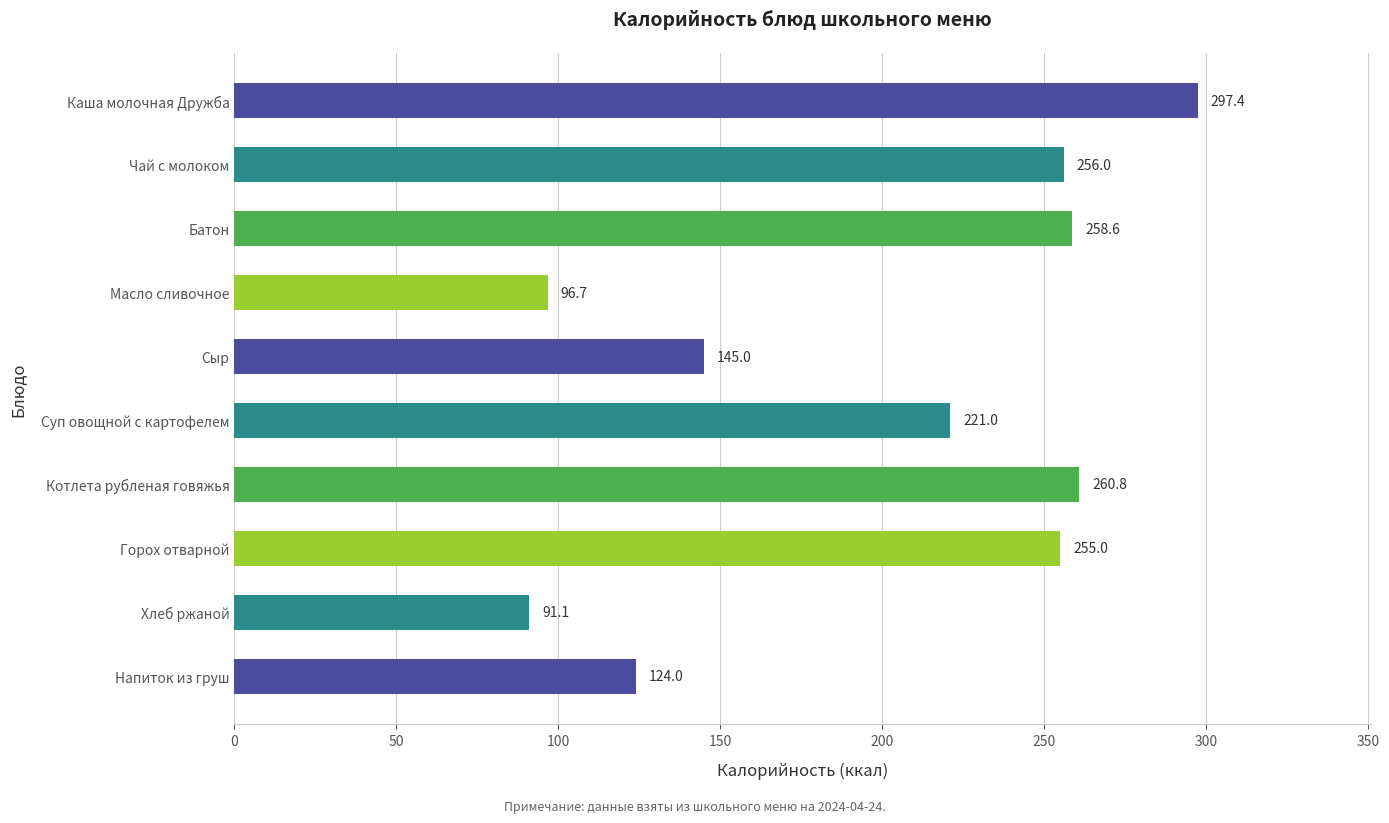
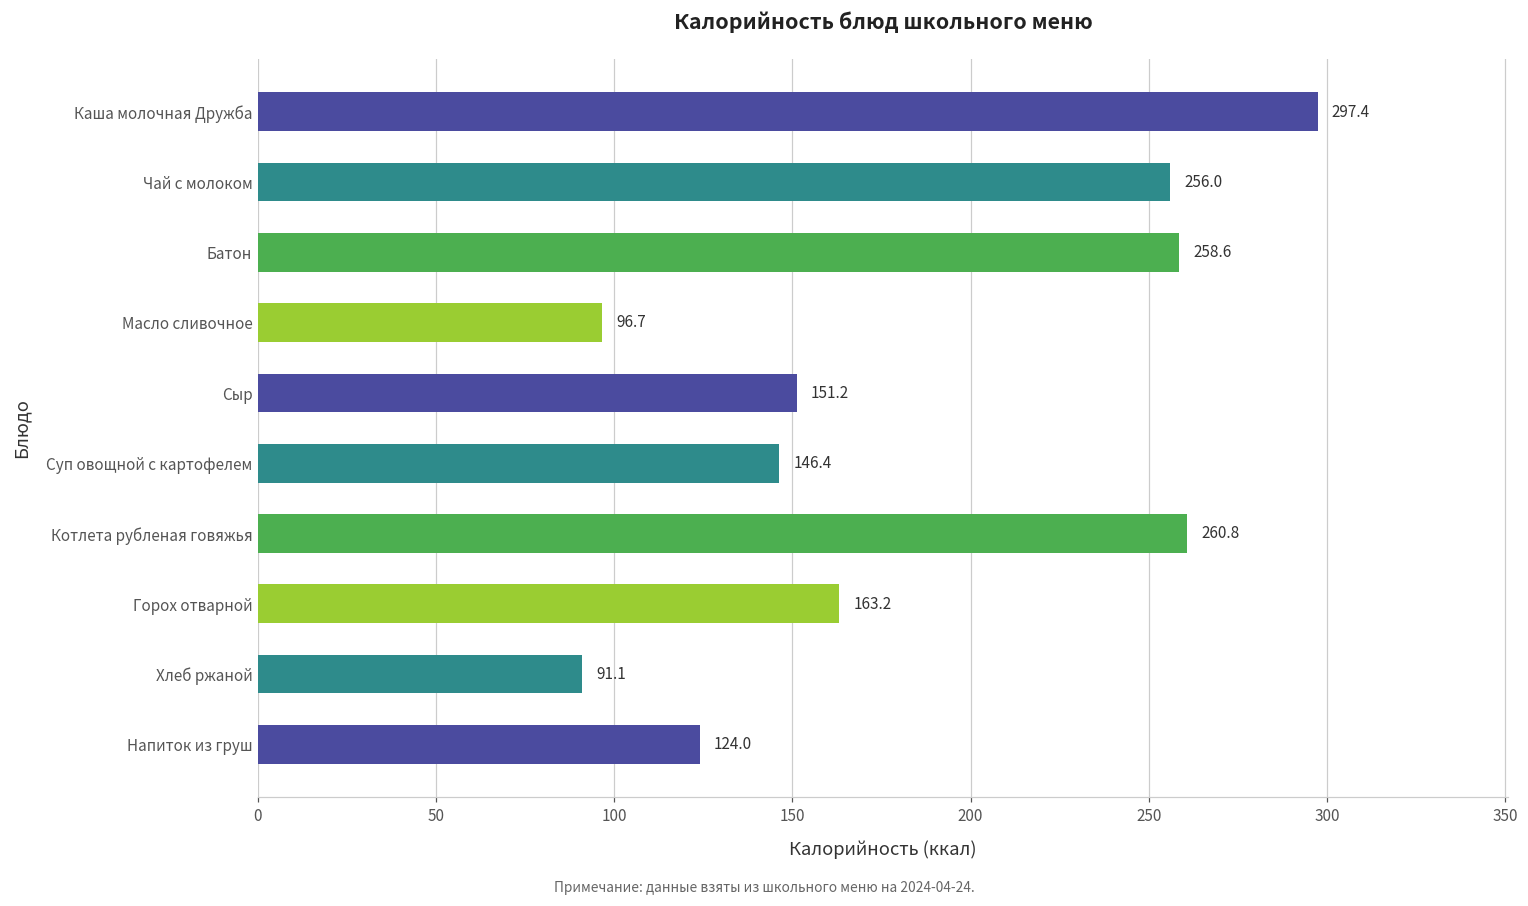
Сыр: 145.0 -> 151.2
Суп овощной с картофелем: 221.0 -> 146.4
Горох отварной: 255.0 -> 163.2
